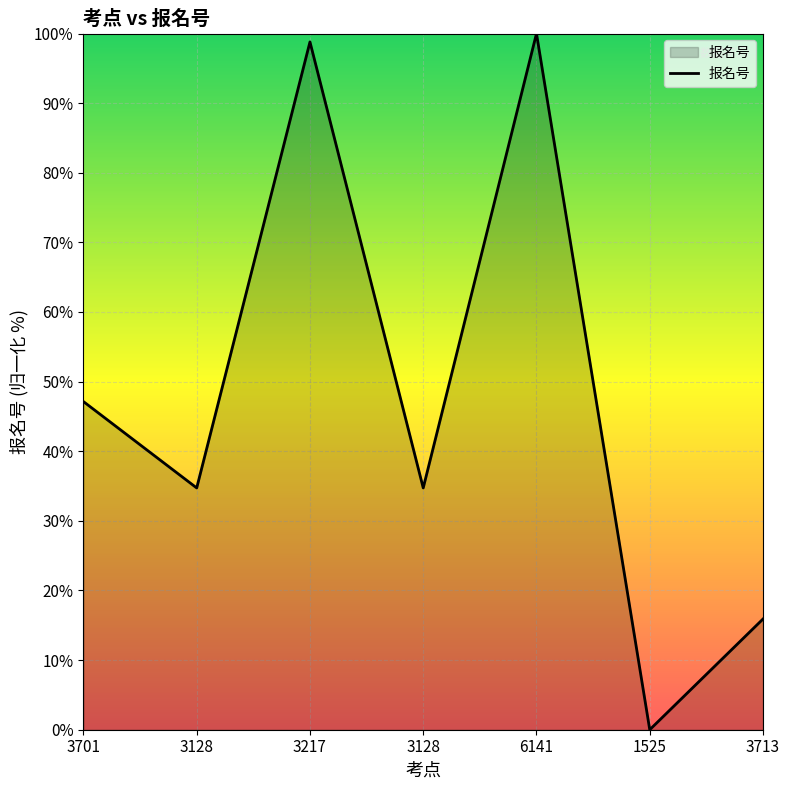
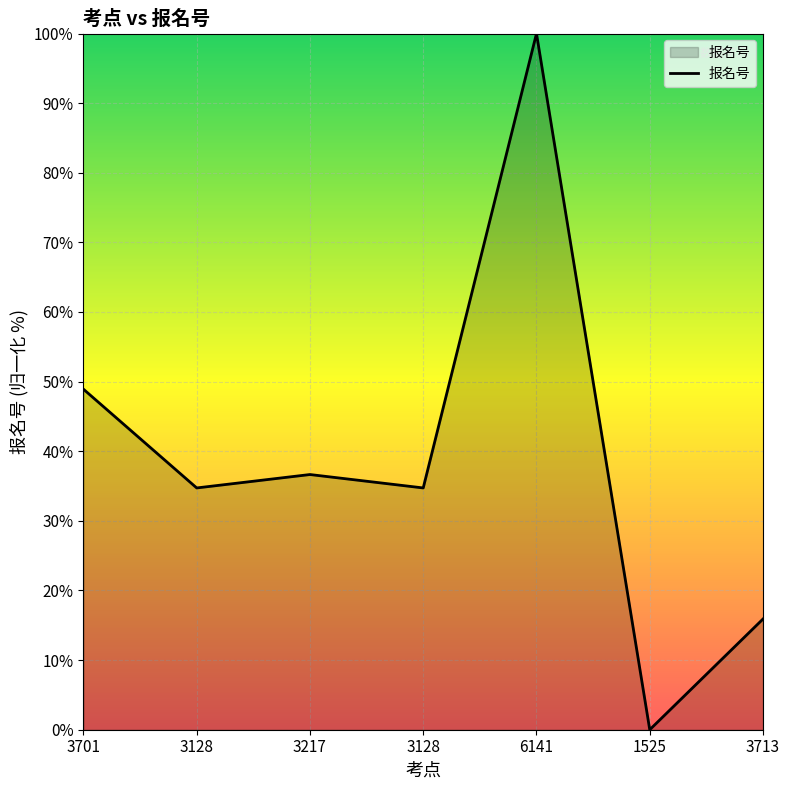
3701: 47% -> 49%
3217: 99% -> 37%
